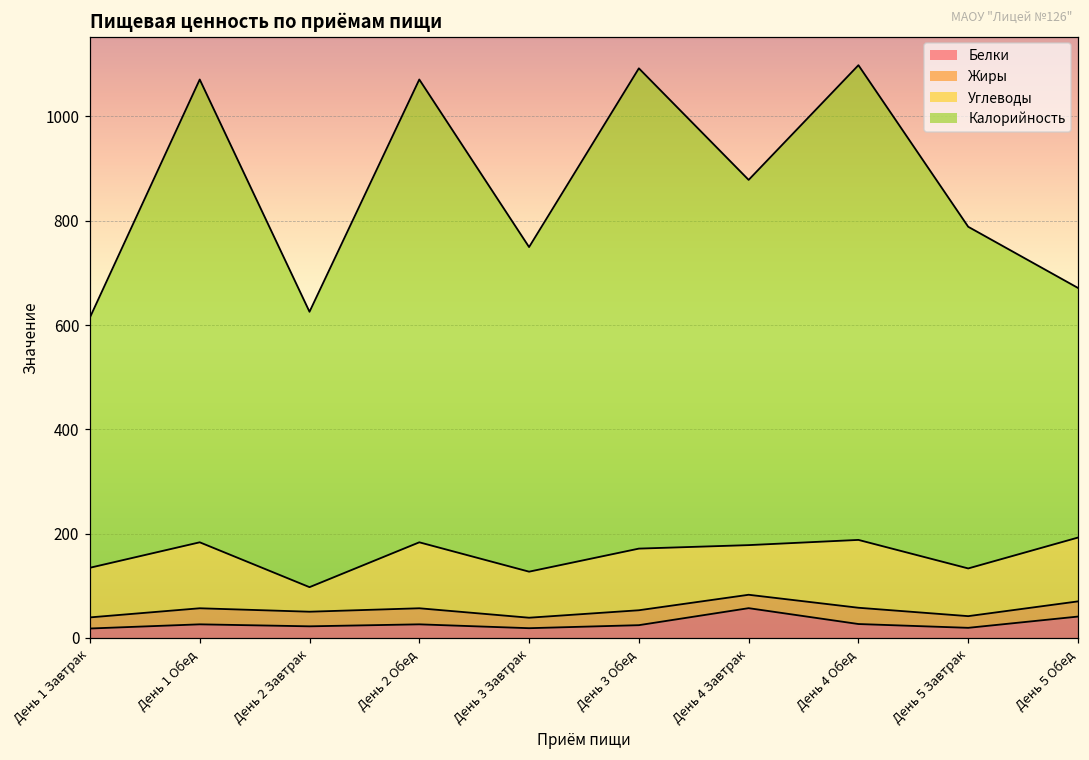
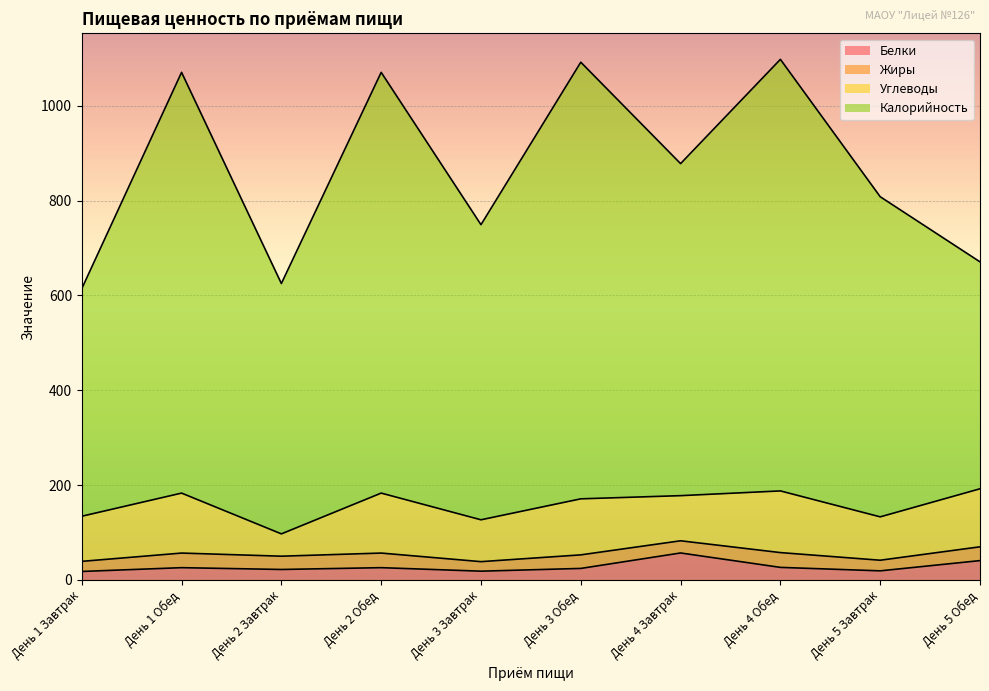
Калорийность, День 5 Завтрак: 660 -> 680
